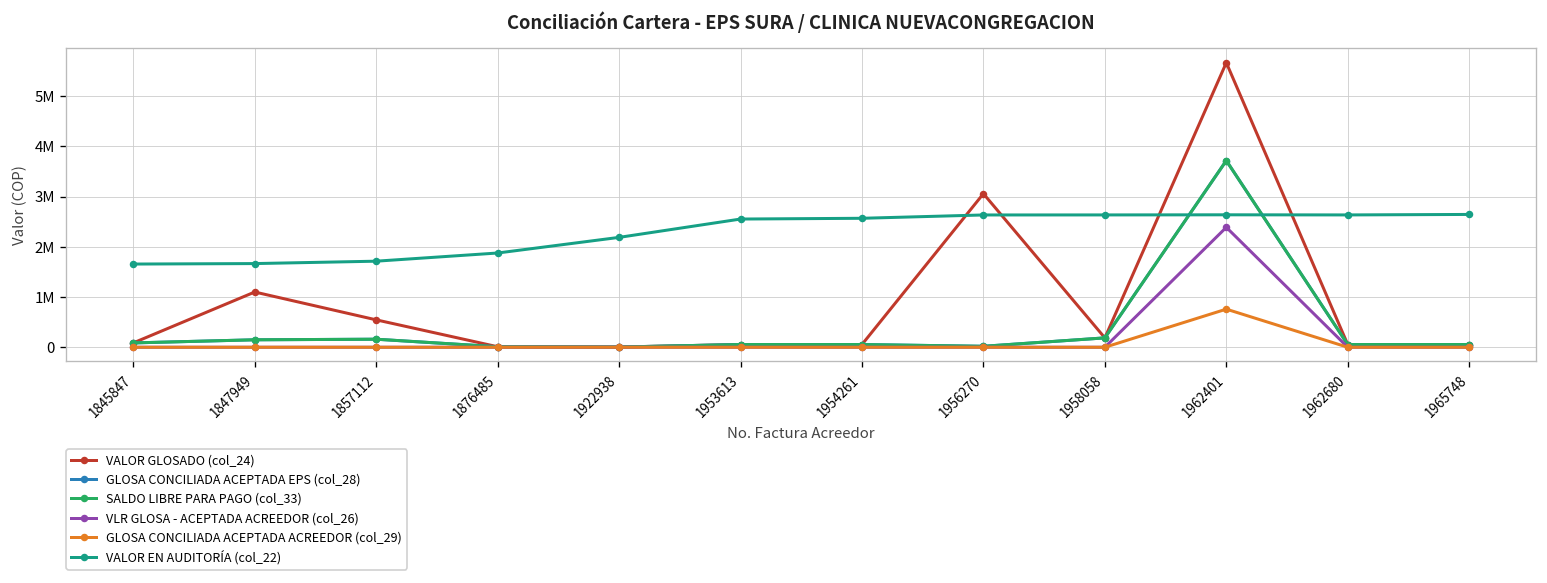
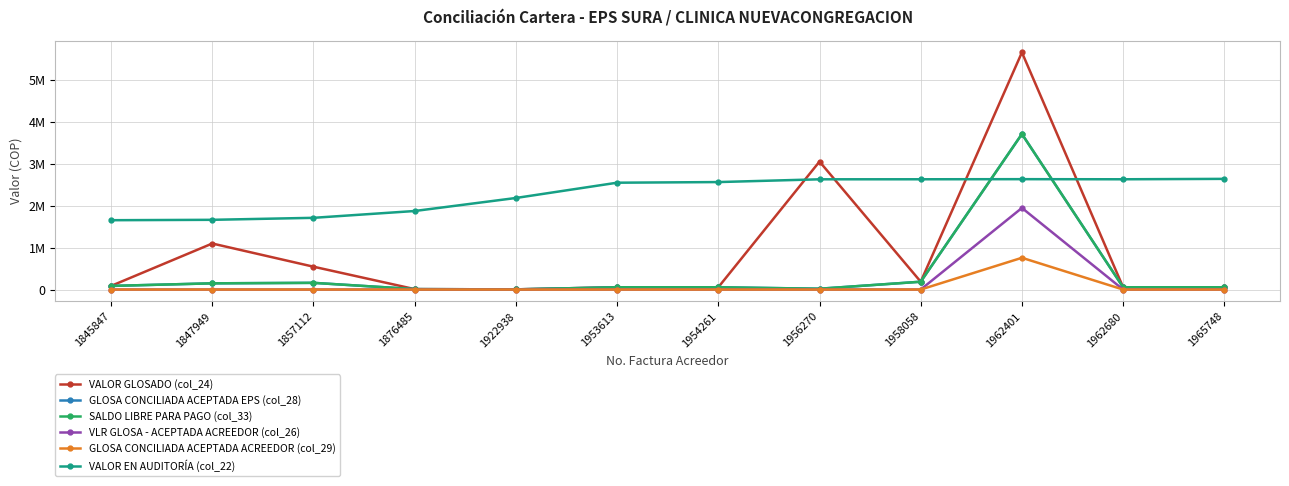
VLR GLOSA - ACEPTADA ACREEDOR (col_26), 1962401: 2400000 -> 1900000
